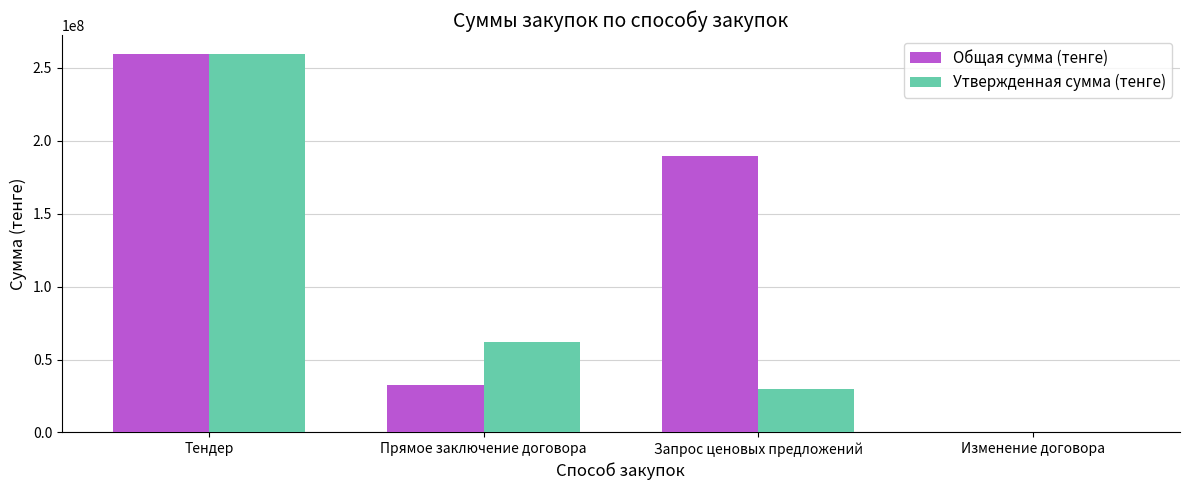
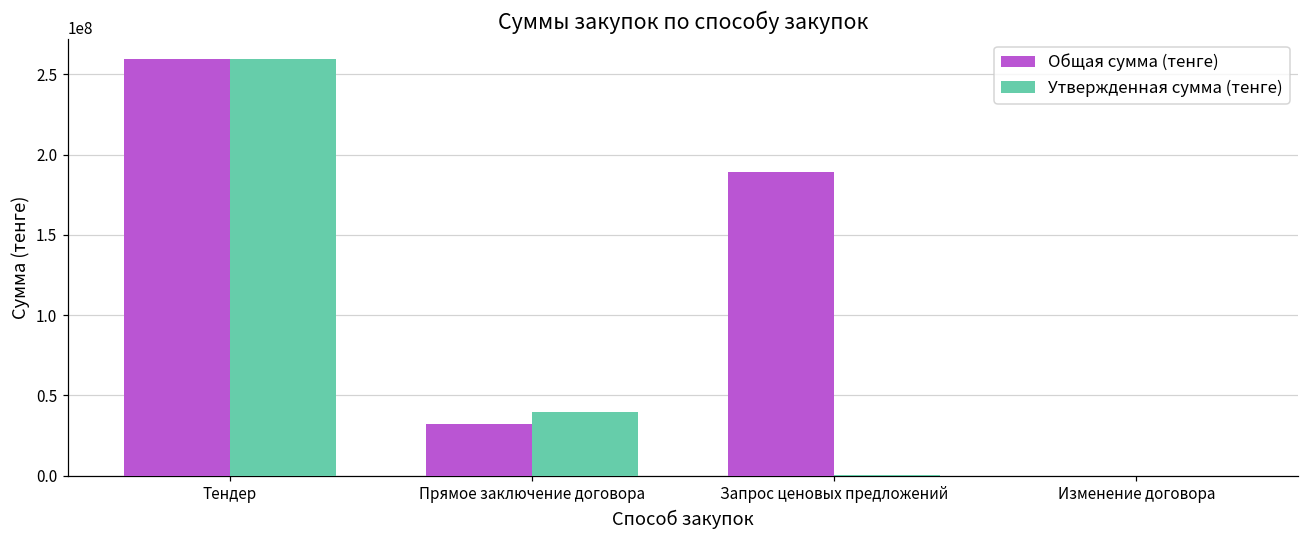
Утвержденная сумма (тенге), Прямое заключение договора: 62000000 -> 40000000
Утвержденная сумма (тенге), Запрос ценовых предложений: 30000000 -> 0
